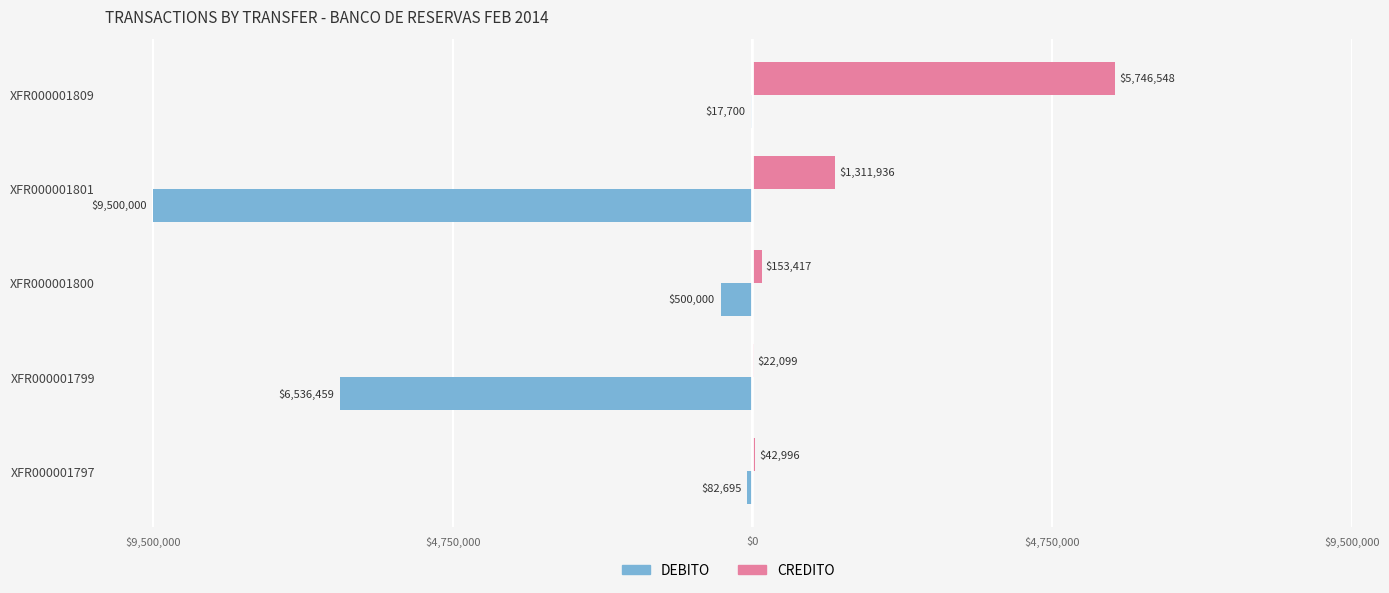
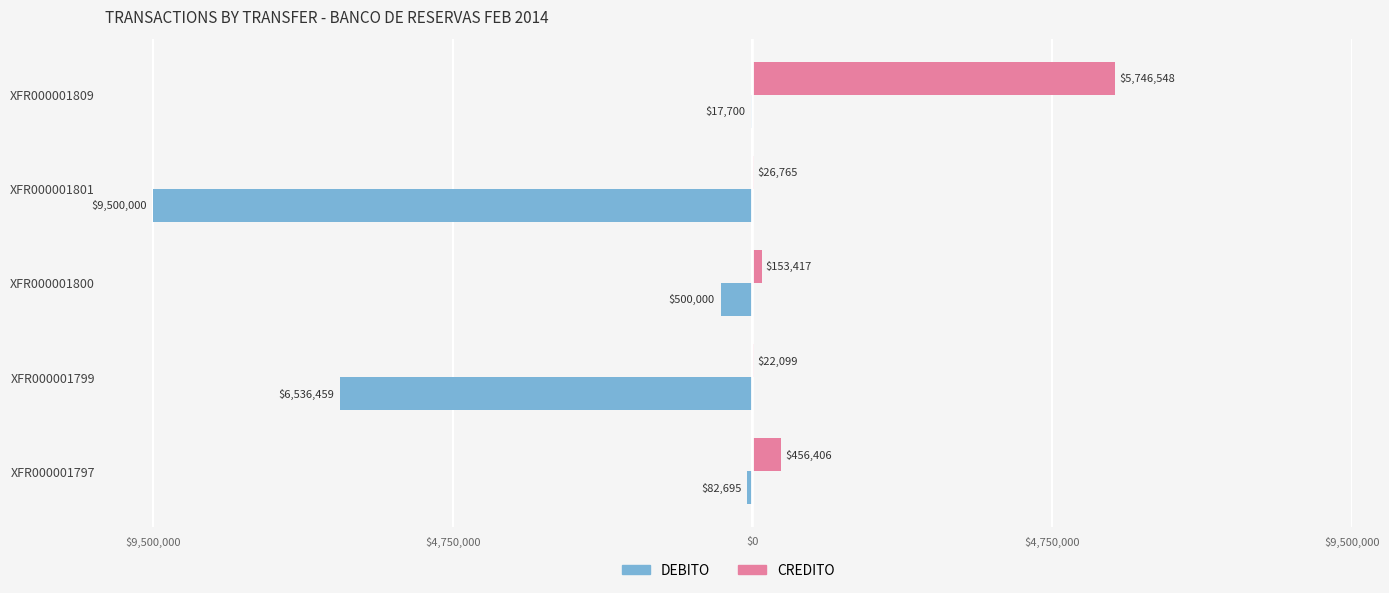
CREDITO, XFR000001801: $1,311,936 -> $26,765
CREDITO, XFR000001797: $42,996 -> $456,406
